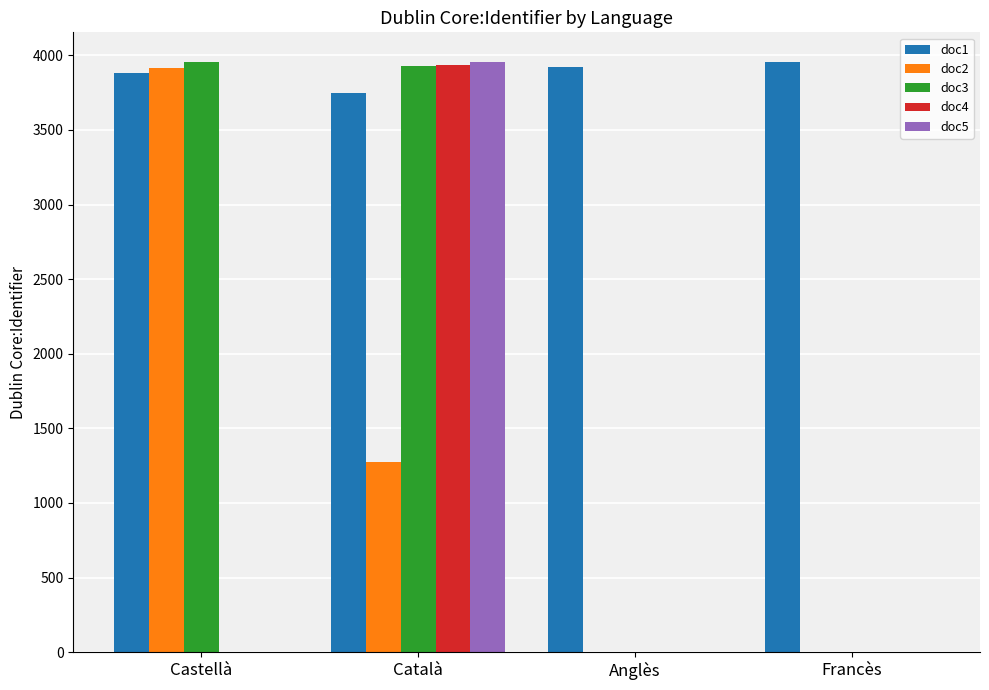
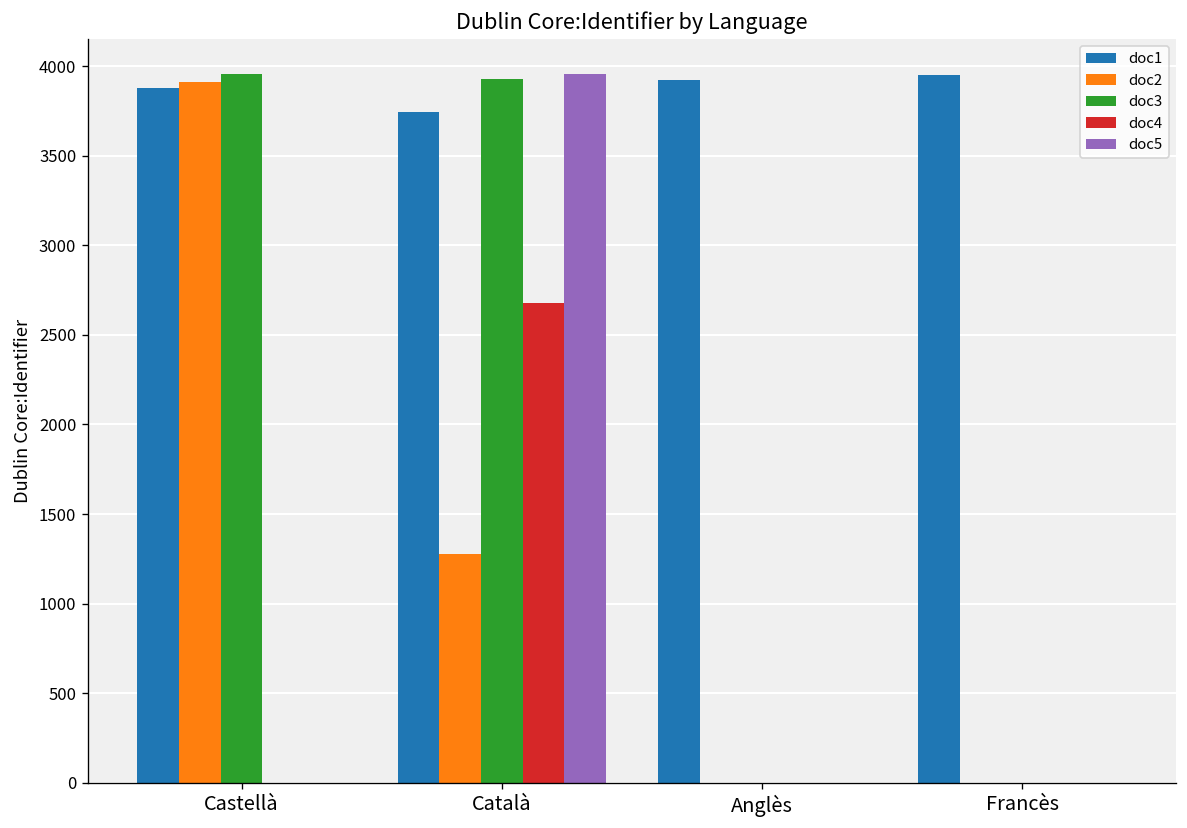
doc4, Català: 3940 -> 2680
